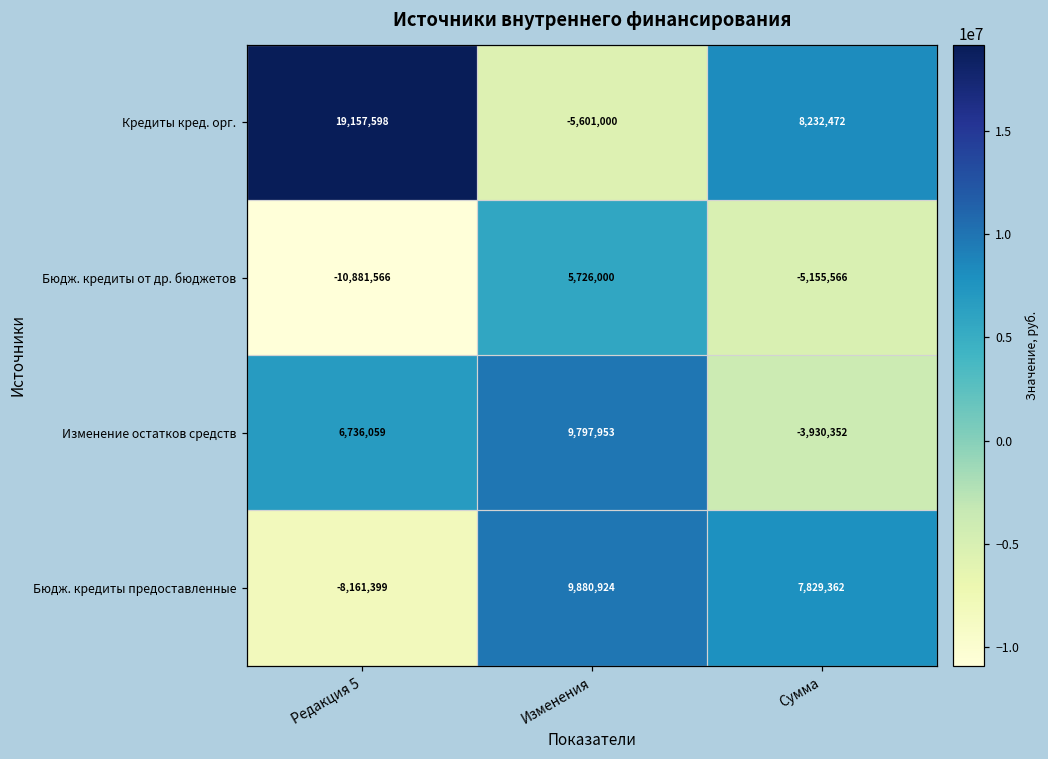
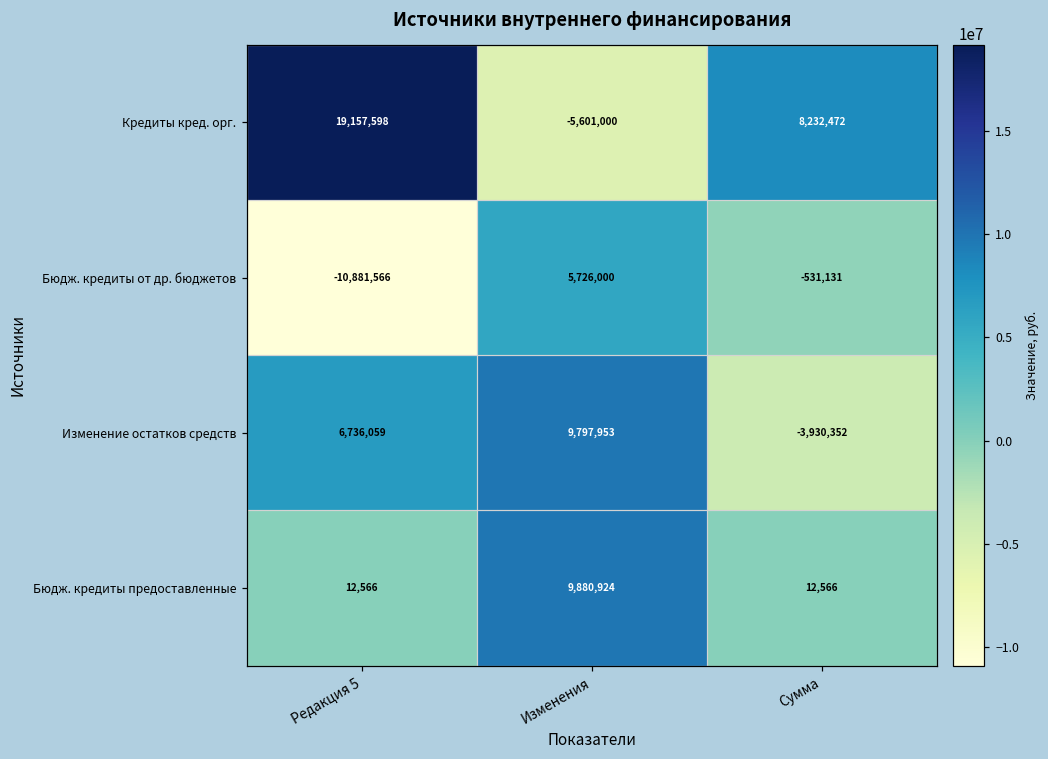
Бюдж. кредиты от др. бюджетов, Сумма: -5,155,566 -> -531,131
Бюдж. кредиты предоставленные, Редакция 5: -8,161,399 -> 12,566
Бюдж. кредиты предоставленные, Сумма: 7,829,362 -> 12,566
